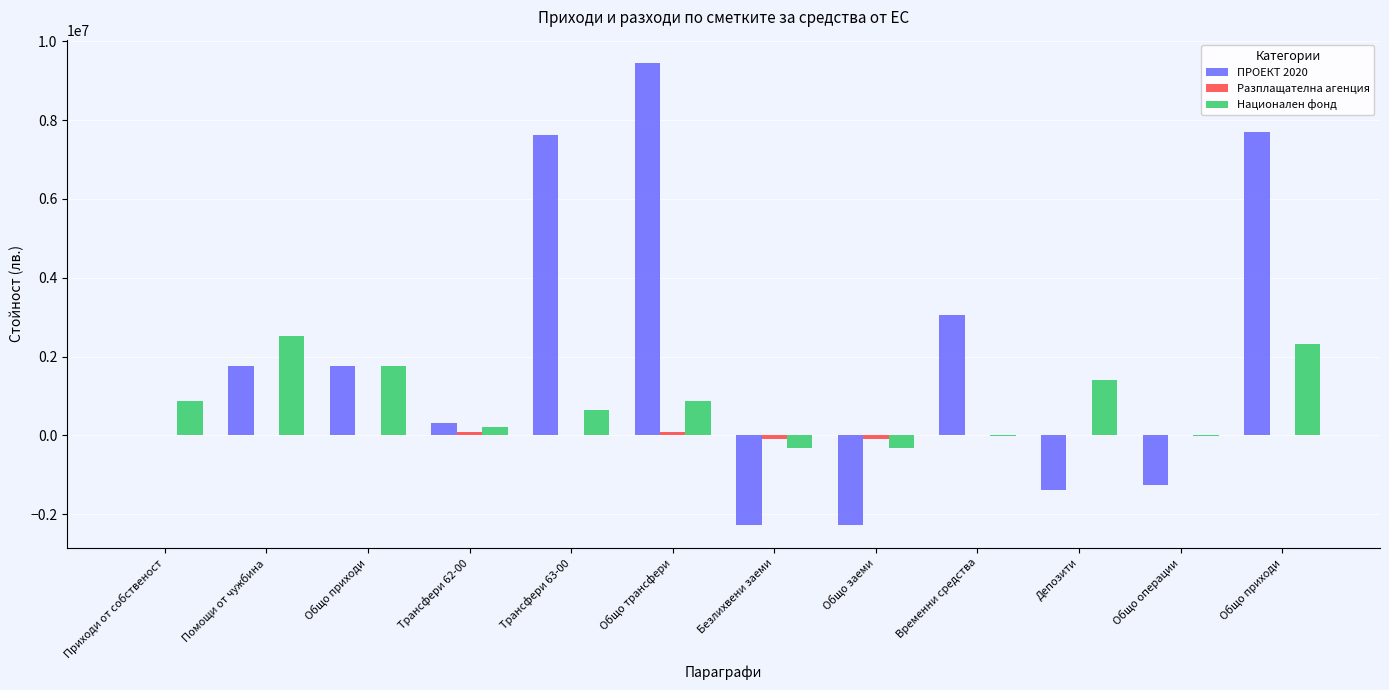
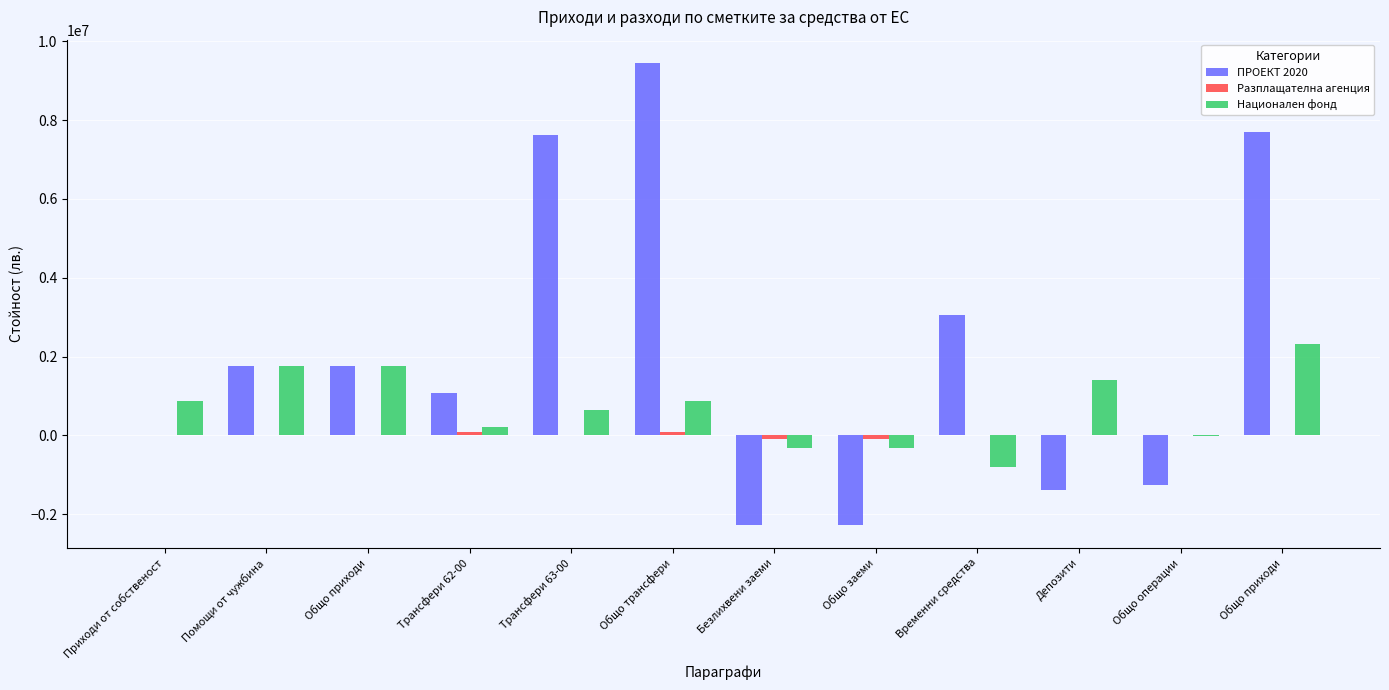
Национален фонд, Помощи от чужбина: 2500000 -> 1800000
ПРОЕКТ 2020, Трансфери 62-00: 300000 -> 1100000
Национален фонд, Временни средства: 0 -> -800000
